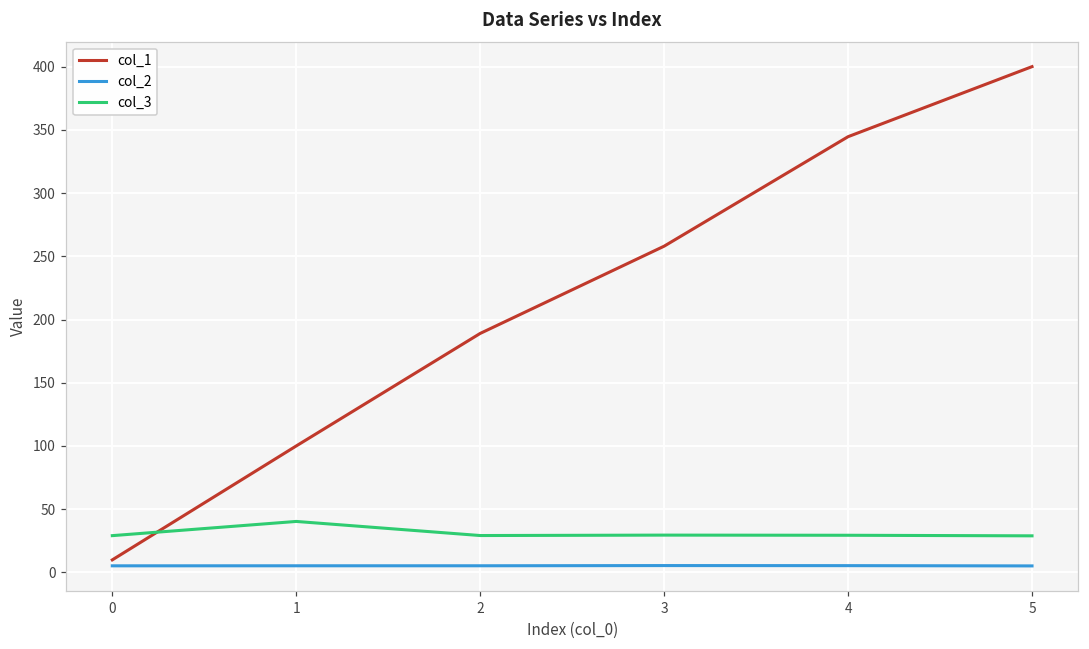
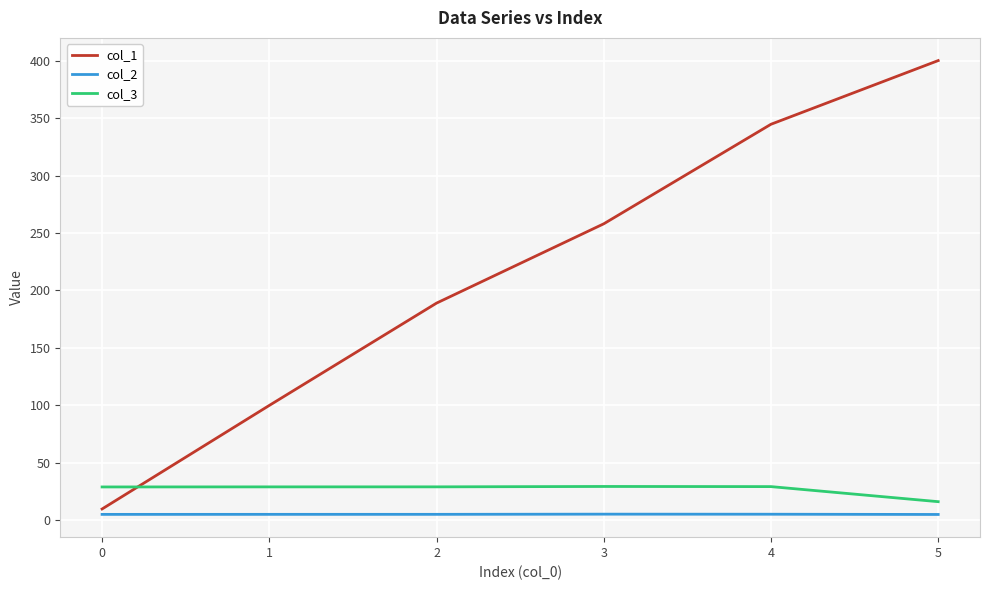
col_3, 1: 40 -> 29
col_3, 5: 29 -> 16
